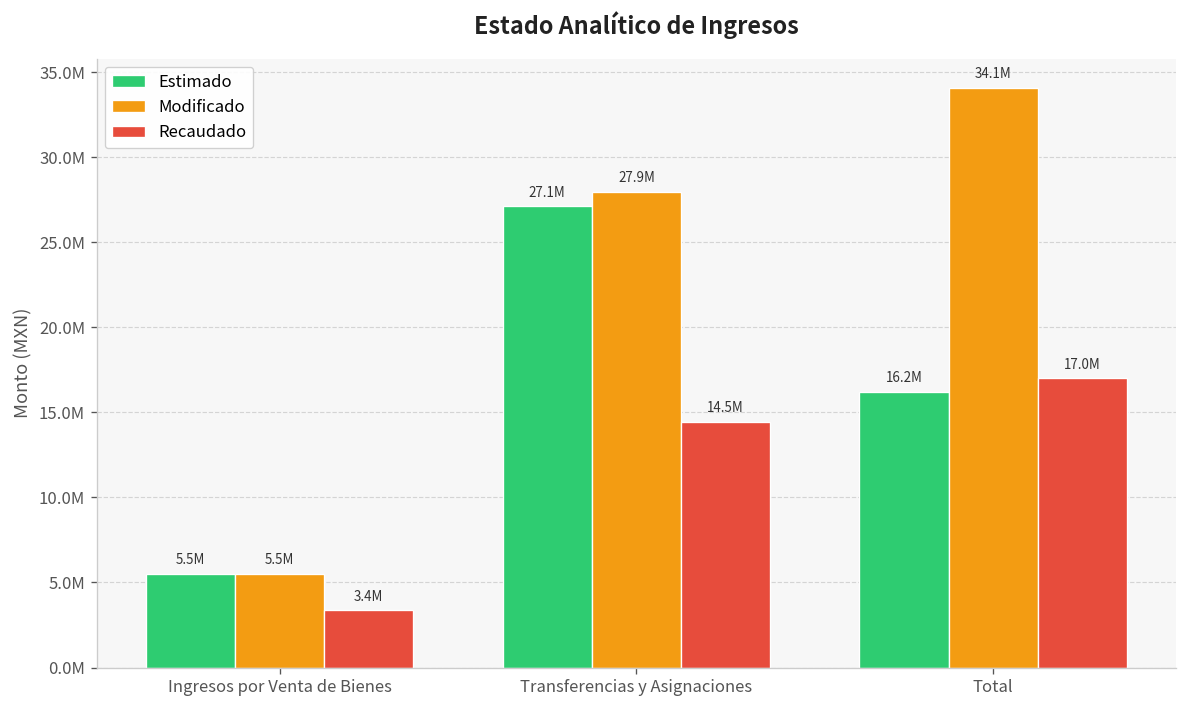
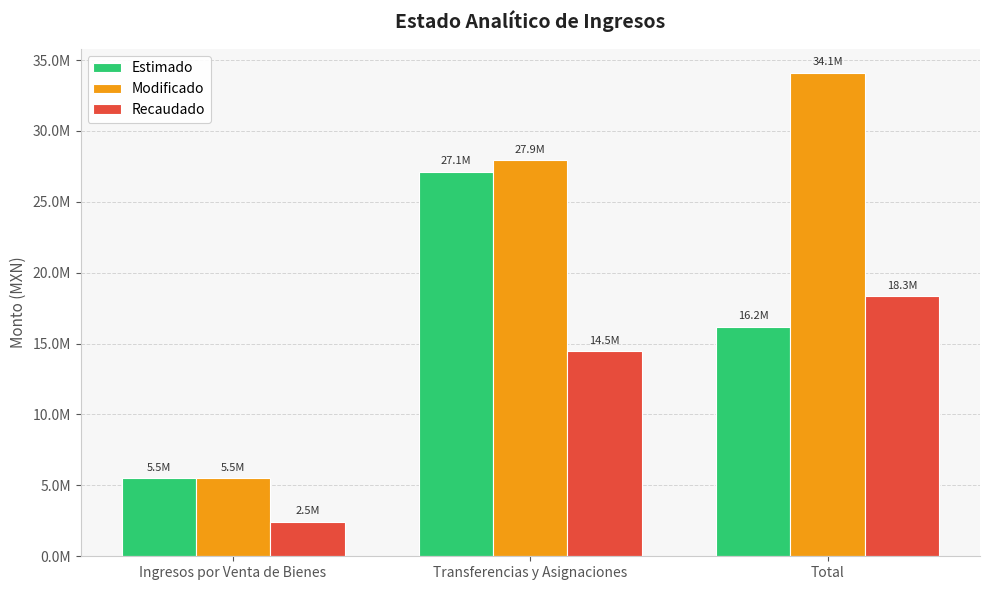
Recaudado, Ingresos por Venta de Bienes: 3.4M -> 2.5M
Recaudado, Total: 17.0M -> 18.3M
